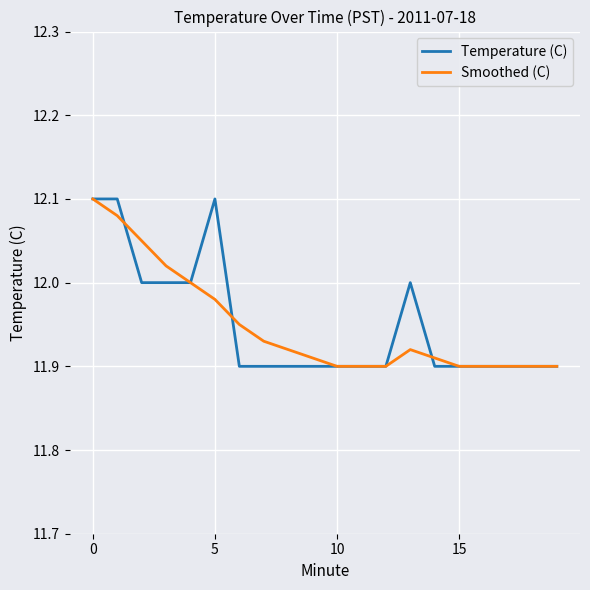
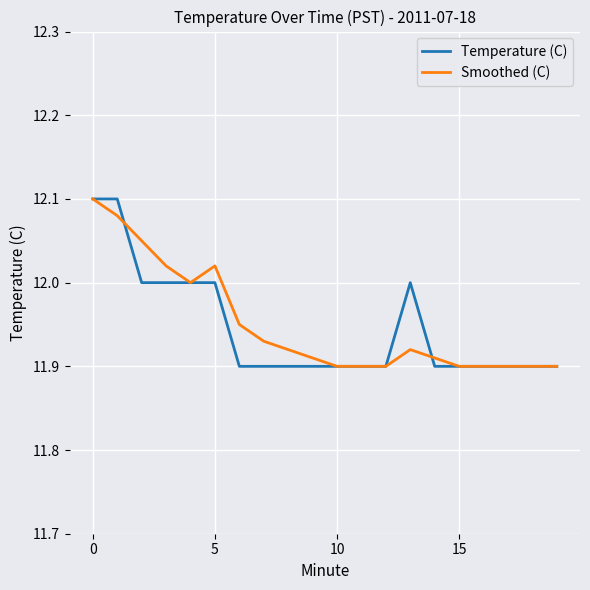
Temperature (C), 5: 12.1 -> 12.0
Smoothed (C), 5: 11.98 -> 12.02
